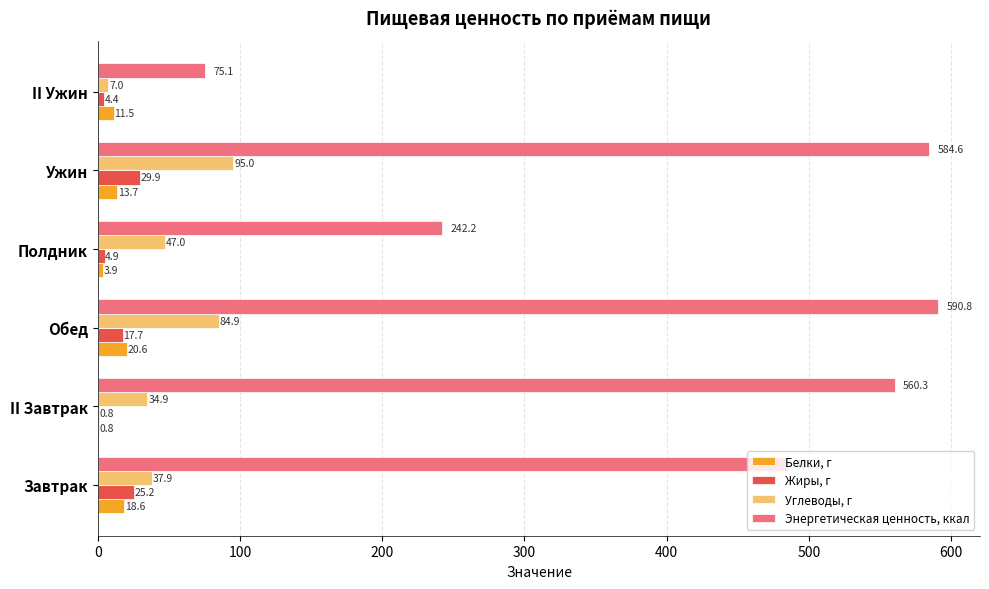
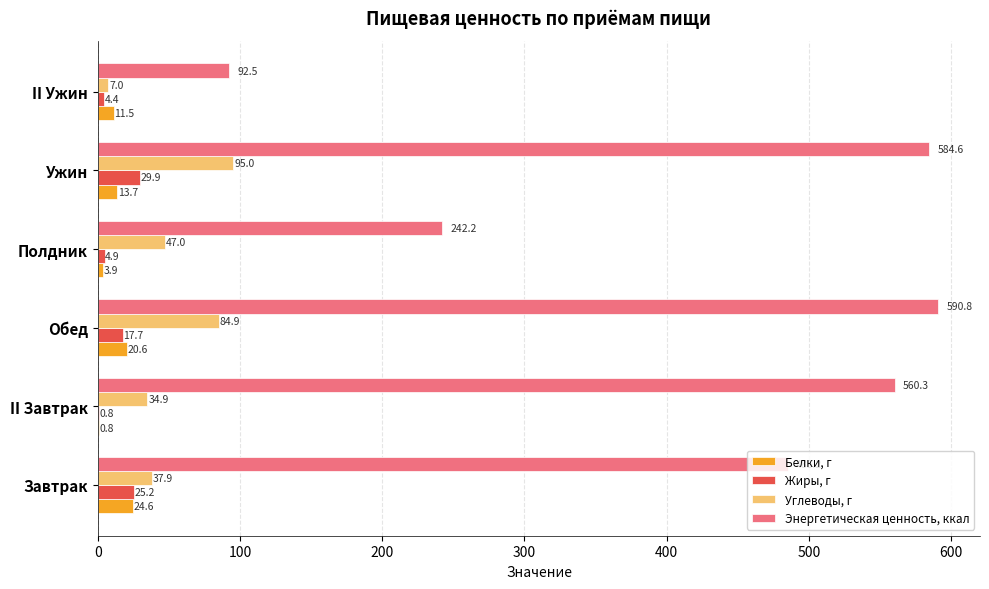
Энергетическая ценность, ккал, II Ужин: 75.1 -> 92.5
Белки, г, Завтрак: 18.6 -> 24.6
